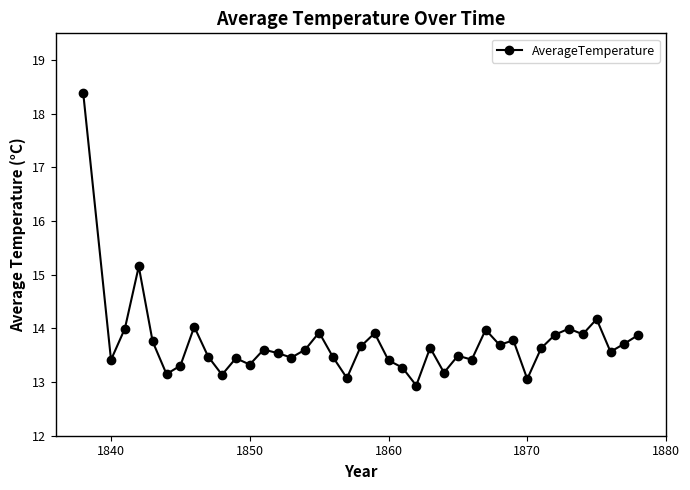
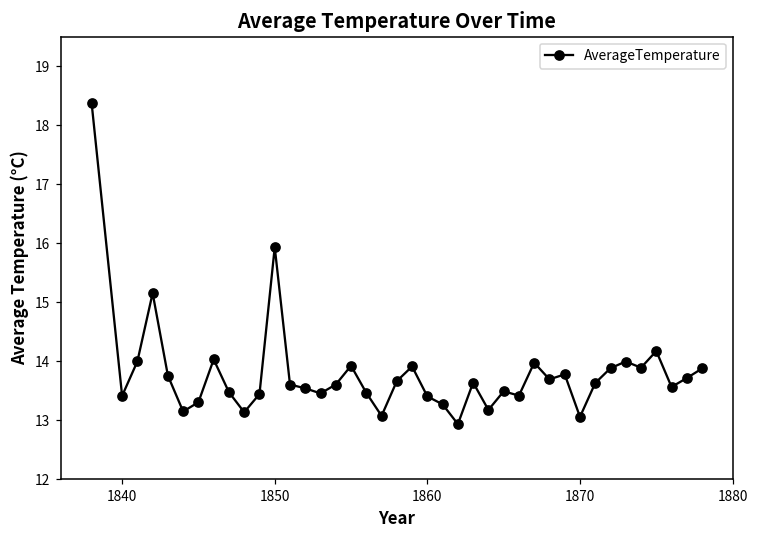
1850: 13.3 -> 15.9
